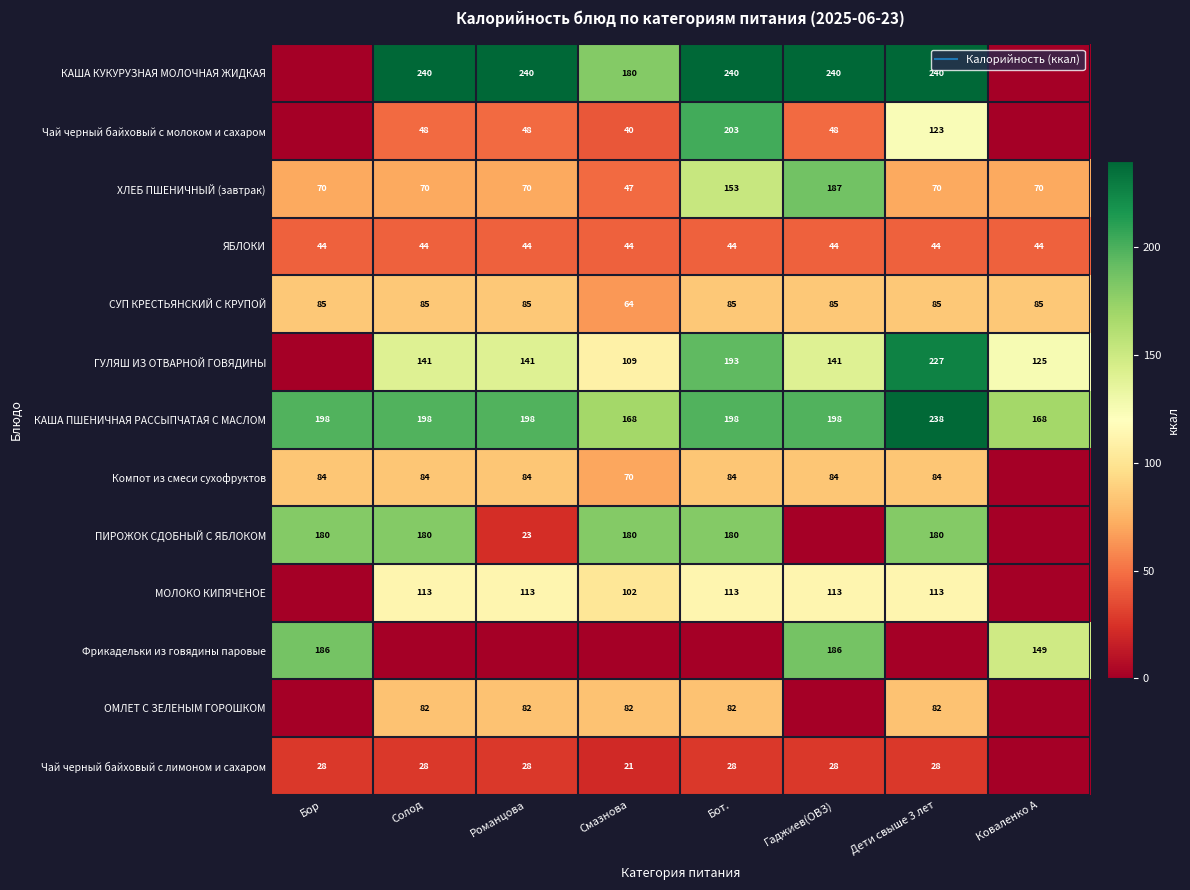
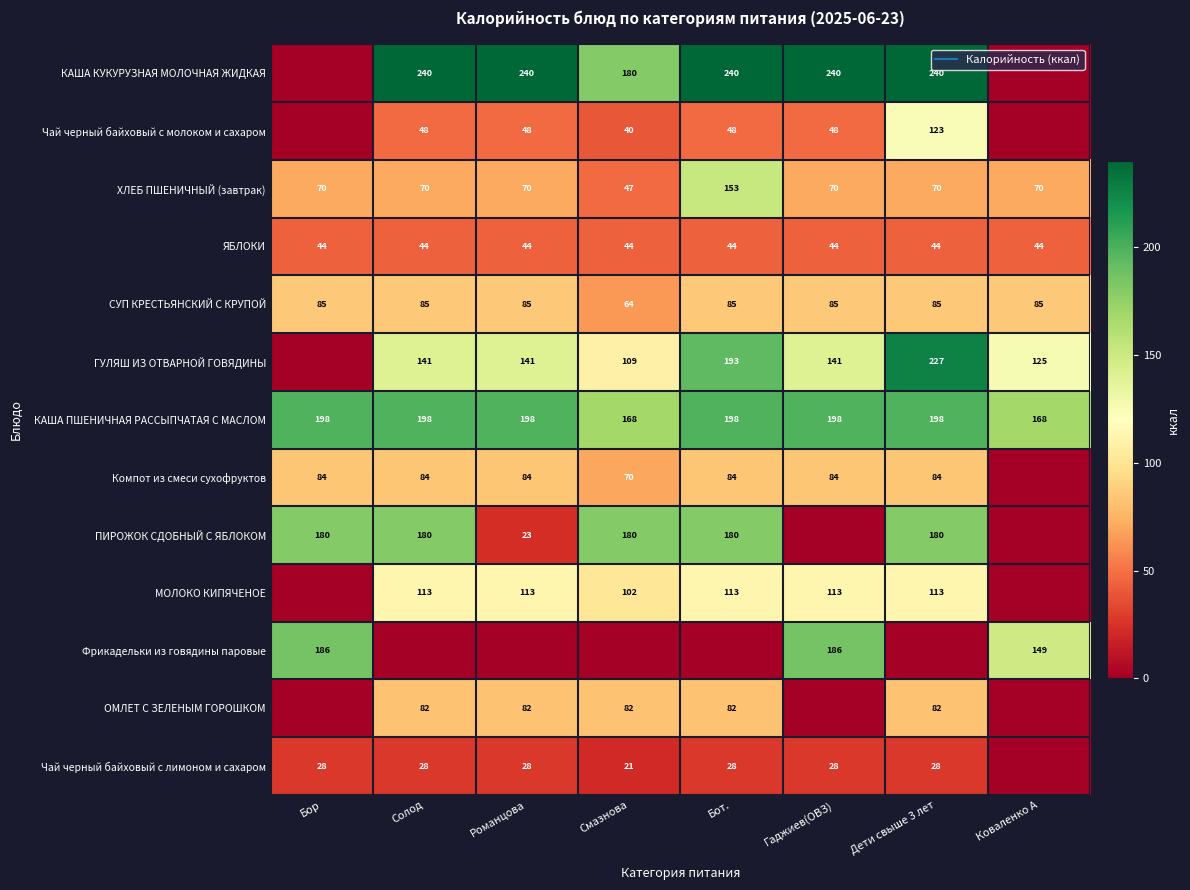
Чай черный байховый с молоком и сахаром, Бот.: 203 -> 48
ХЛЕБ ПШЕНИЧНЫЙ (завтрак), Гаджиев(ОВЗ): 187 -> 70
КАША ПШЕНИЧНАЯ РАССЫПЧАТАЯ С МАСЛОМ, Дети свыше 3 лет: 238 -> 198
